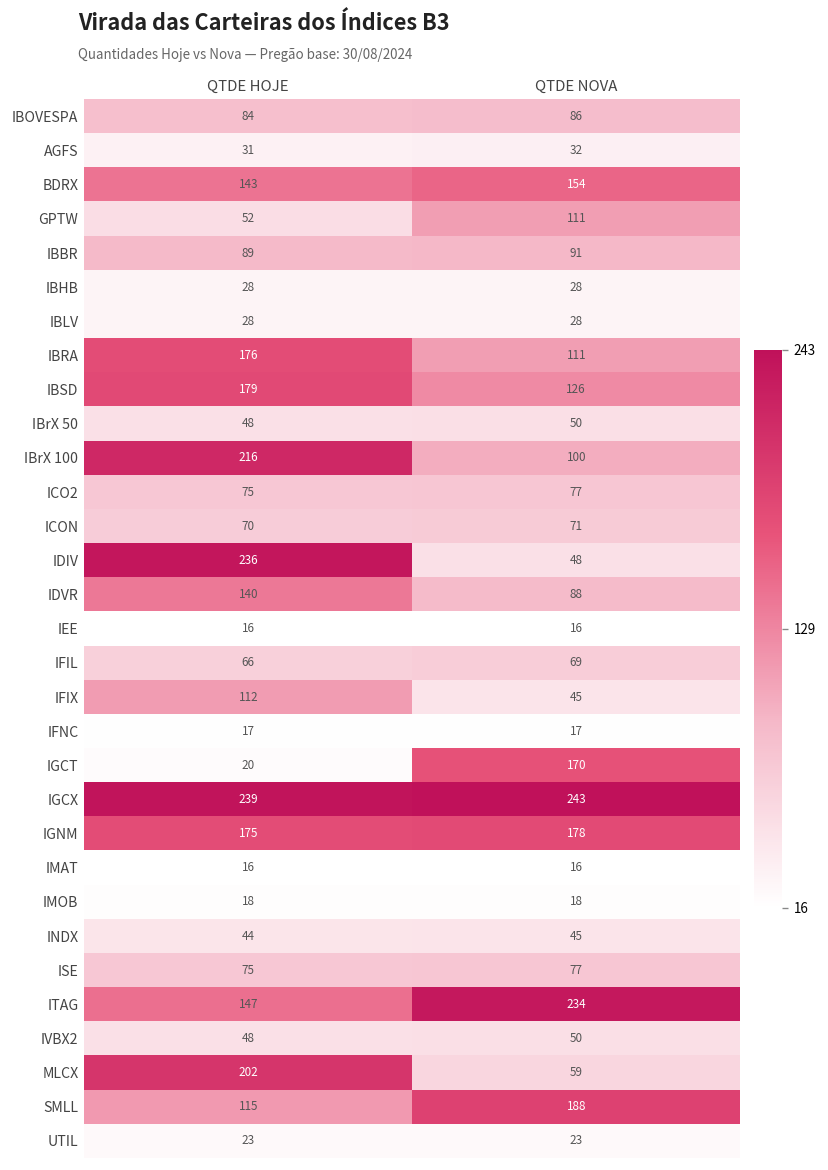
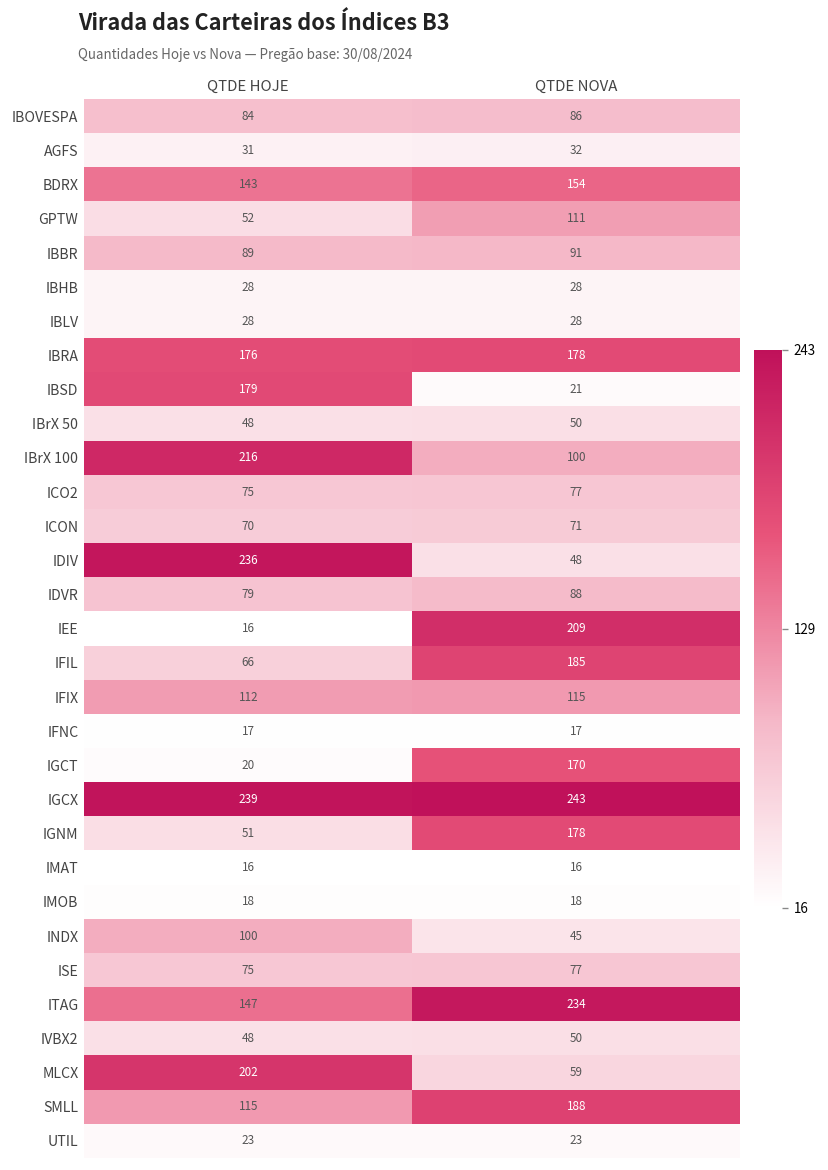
IBRA, QTDE NOVA: 111 -> 178
IBSD, QTDE NOVA: 126 -> 21
IDVR, QTDE HOJE: 140 -> 79
IEE, QTDE NOVA: 16 -> 209
IFIL, QTDE NOVA: 69 -> 185
IFIX, QTDE NOVA: 45 -> 115
IGNM, QTDE HOJE: 175 -> 51
INDX, QTDE HOJE: 44 -> 100
